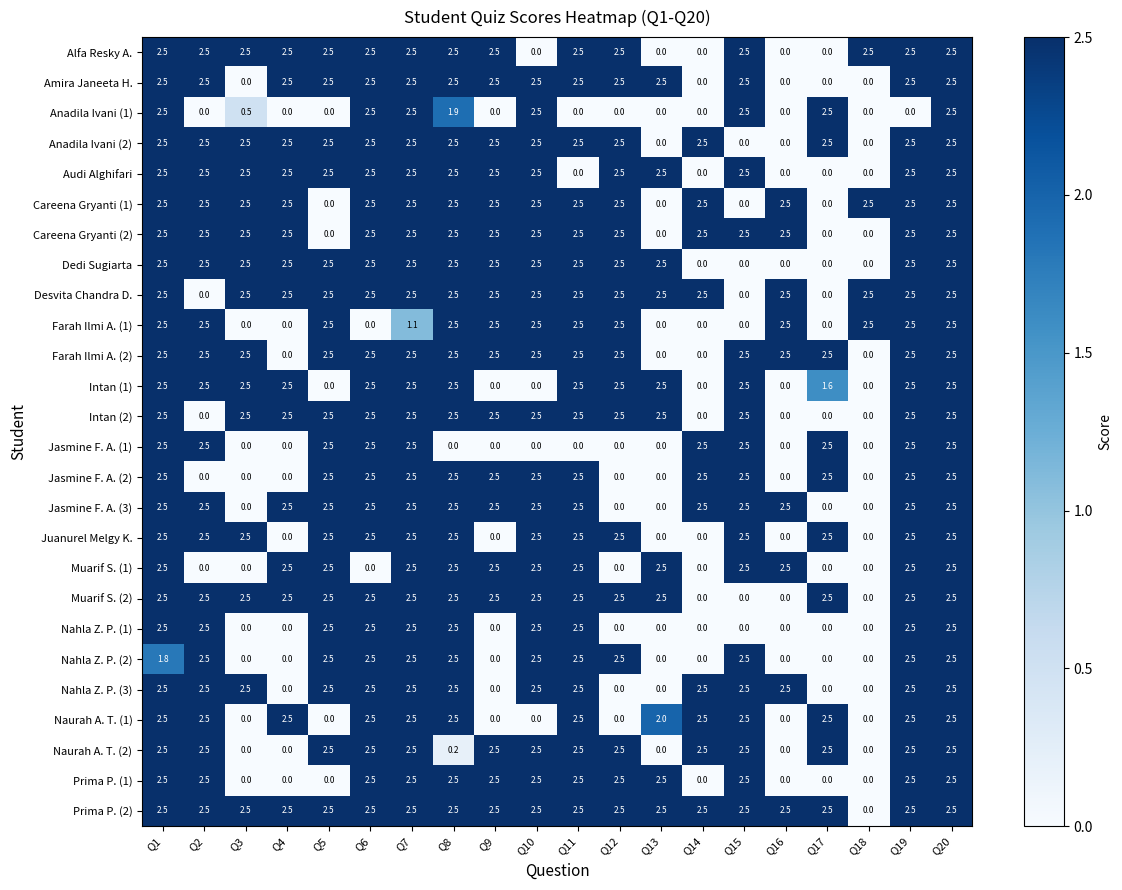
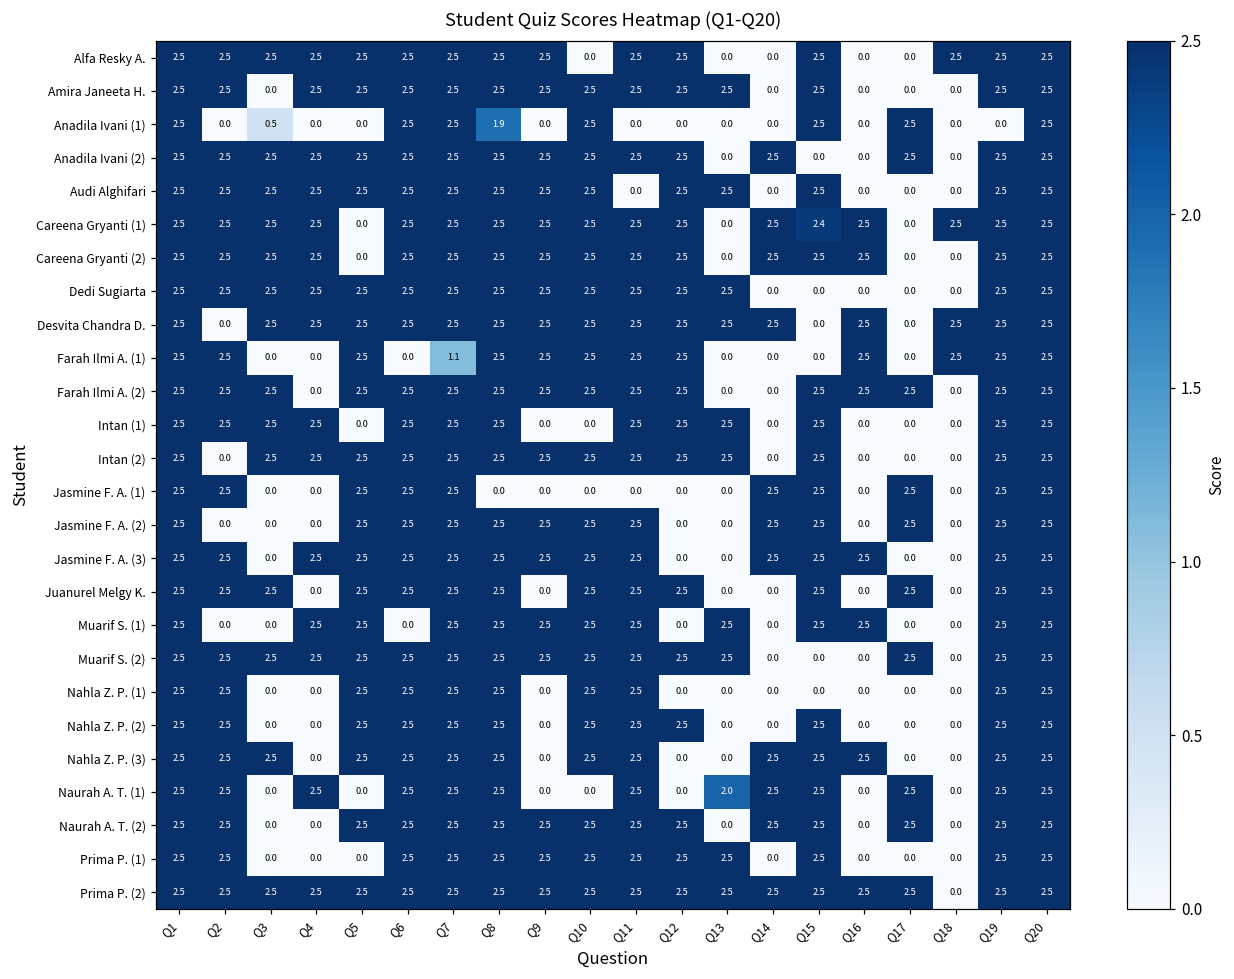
Careena Gryanti (1), Q15: 0.0 -> 2.4
Intan (1), Q17: 1.6 -> 0.0
Nahla Z. P. (2), Q1: 1.8 -> 2.5
Naurah A. T. (2), Q8: 0.2 -> 2.5
